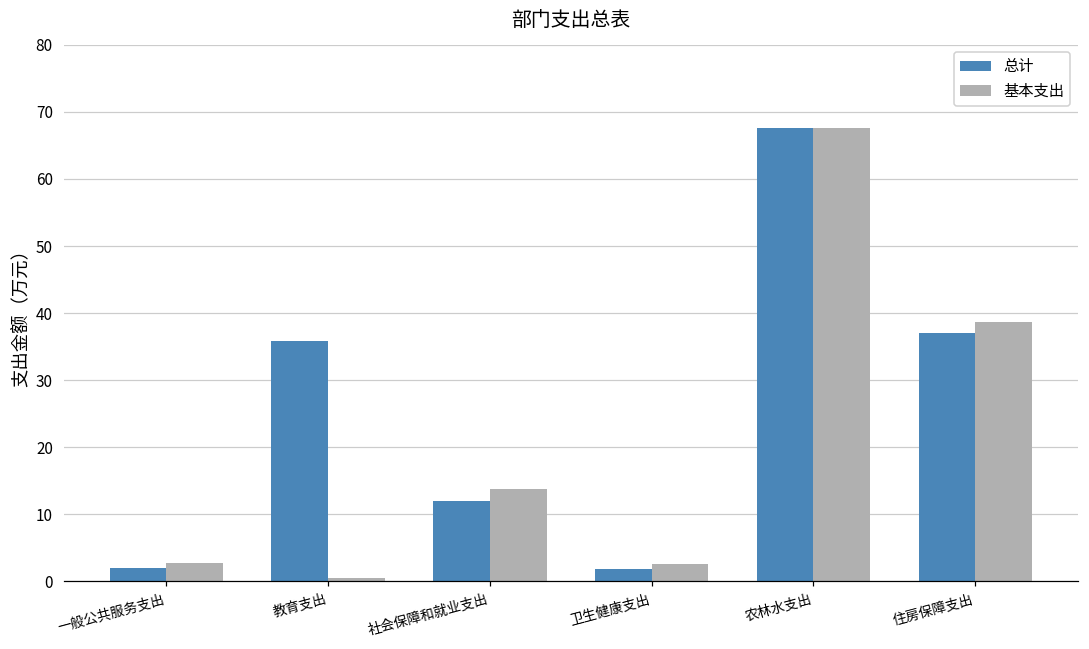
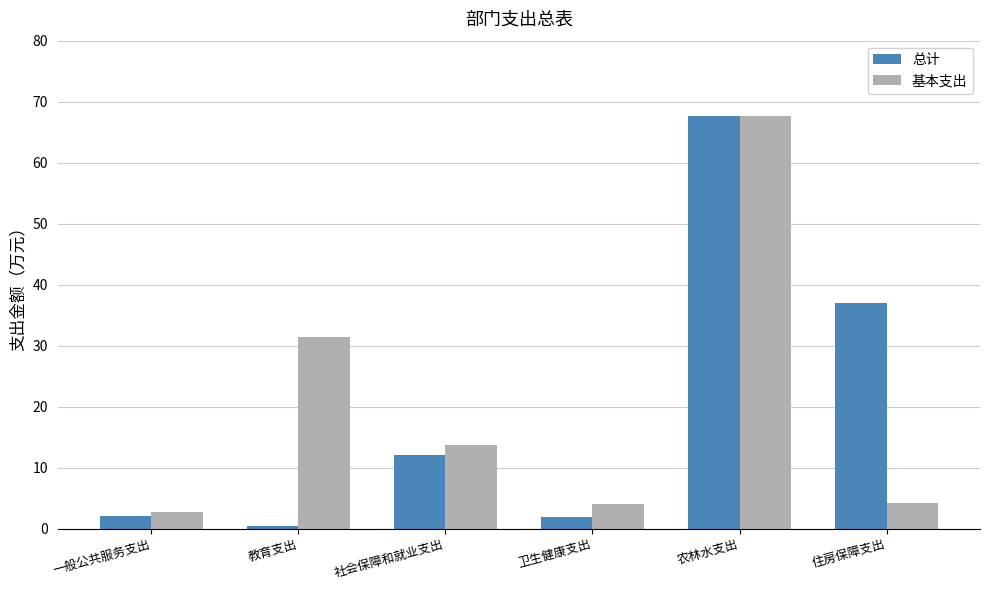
总计, 教育支出: 36 -> 0
基本支出, 教育支出: 0 -> 31
基本支出, 卫生健康支出: 3 -> 4
基本支出, 住房保障支出: 39 -> 4
